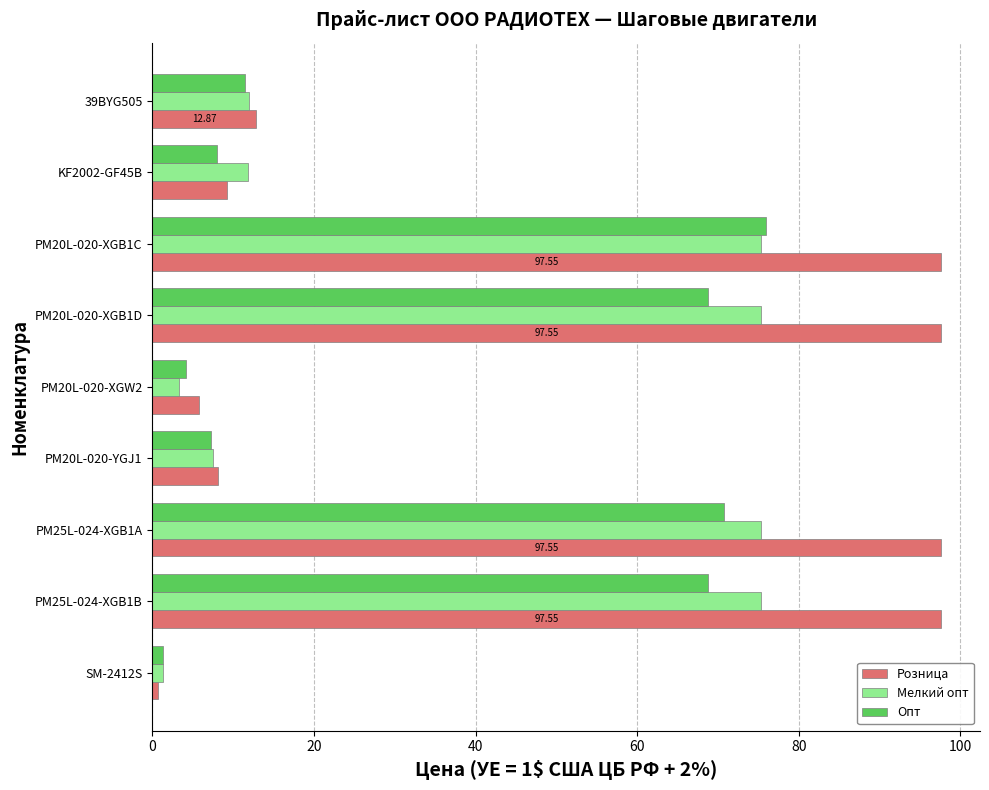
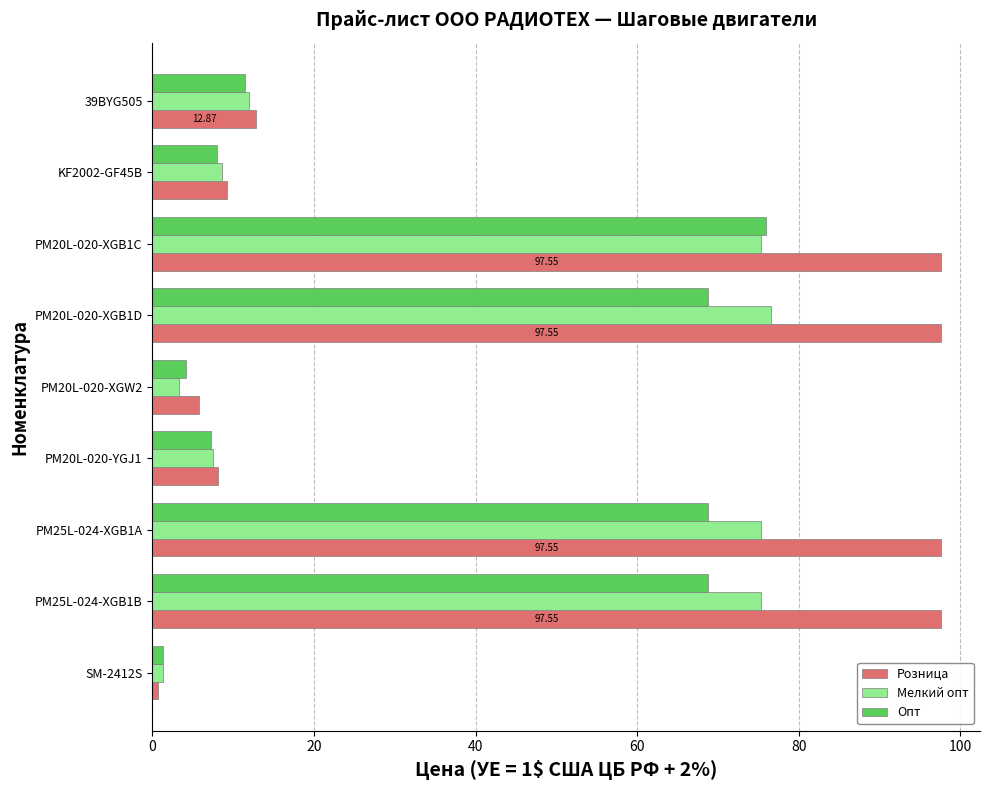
Мелкий опт, KF2002-GF45В: 12 -> 9
Мелкий опт, PM20L-020-XGB1D: 75 -> 77
Опт, PM25L-024-XGB1A: 71 -> 69
